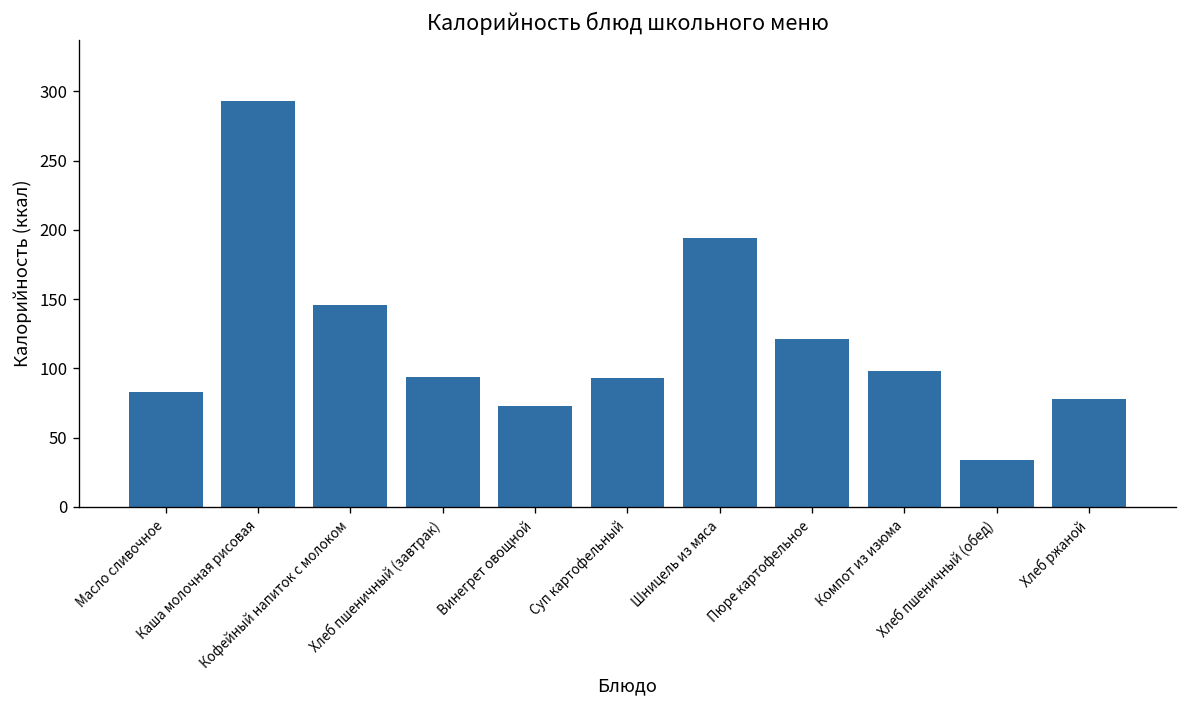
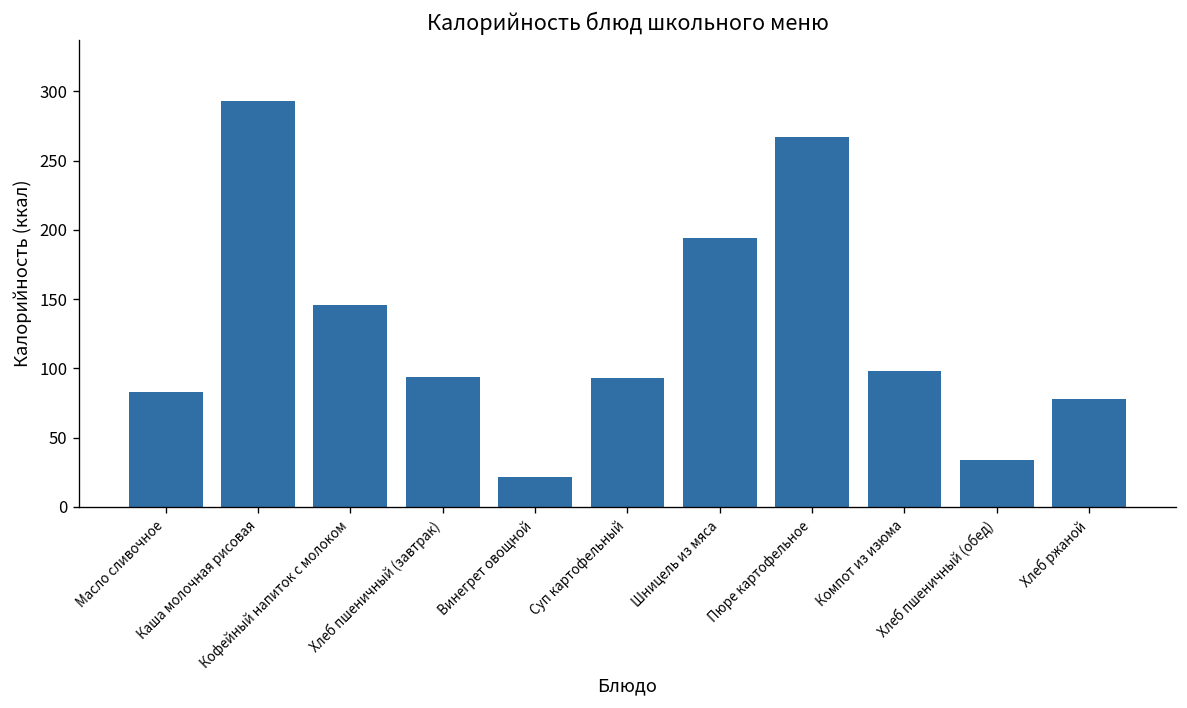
Винегрет овощной: 73 -> 22
Пюре картофельное: 121 -> 267
